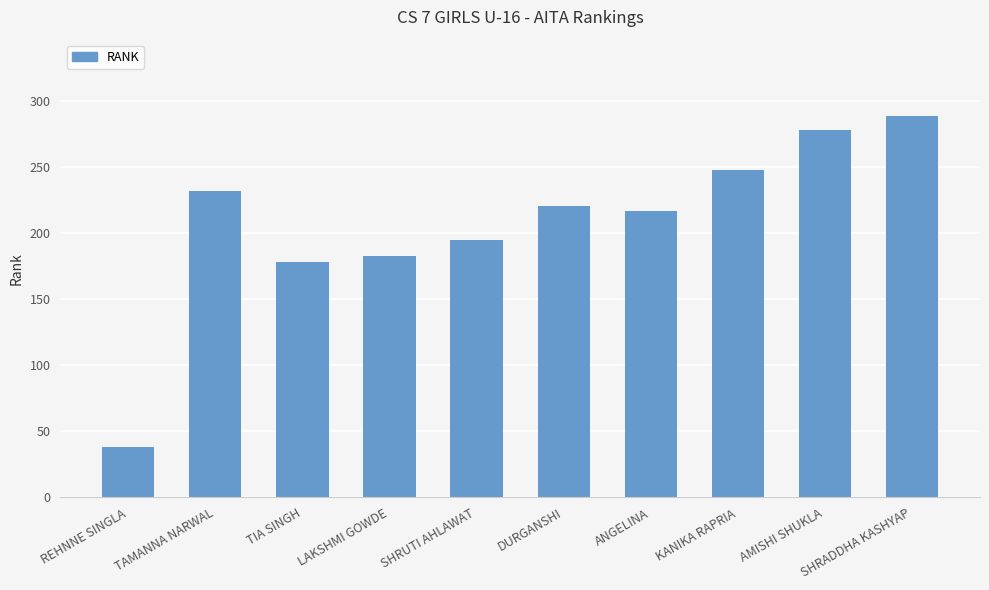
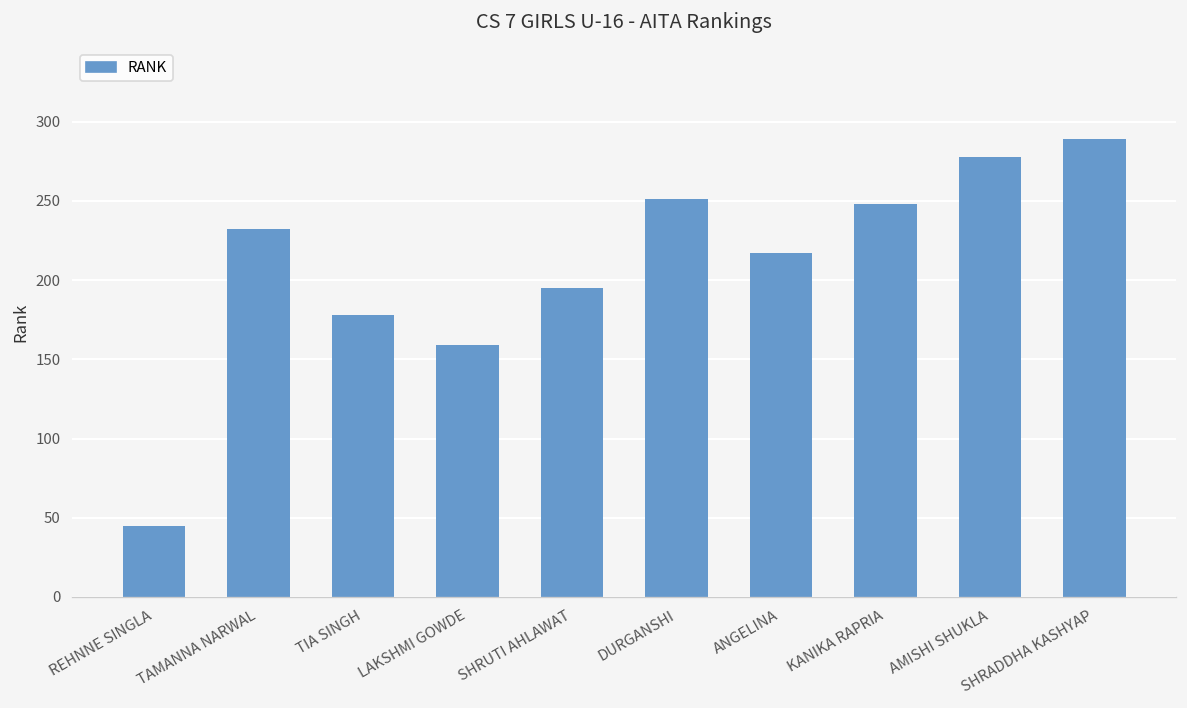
REHNNE SINGLA: 38 -> 45
LAKSHMI GOWDE: 183 -> 159
DURGANSHI: 221 -> 251
